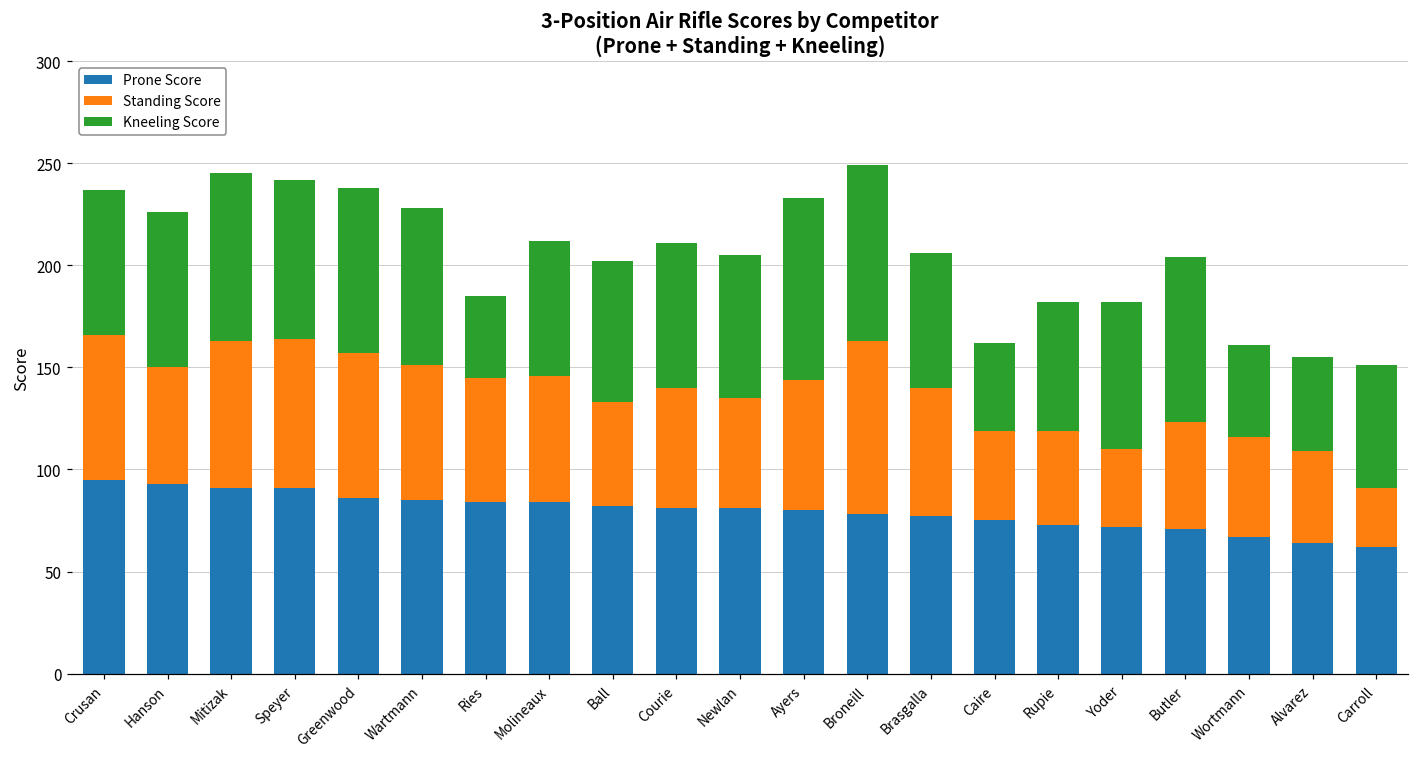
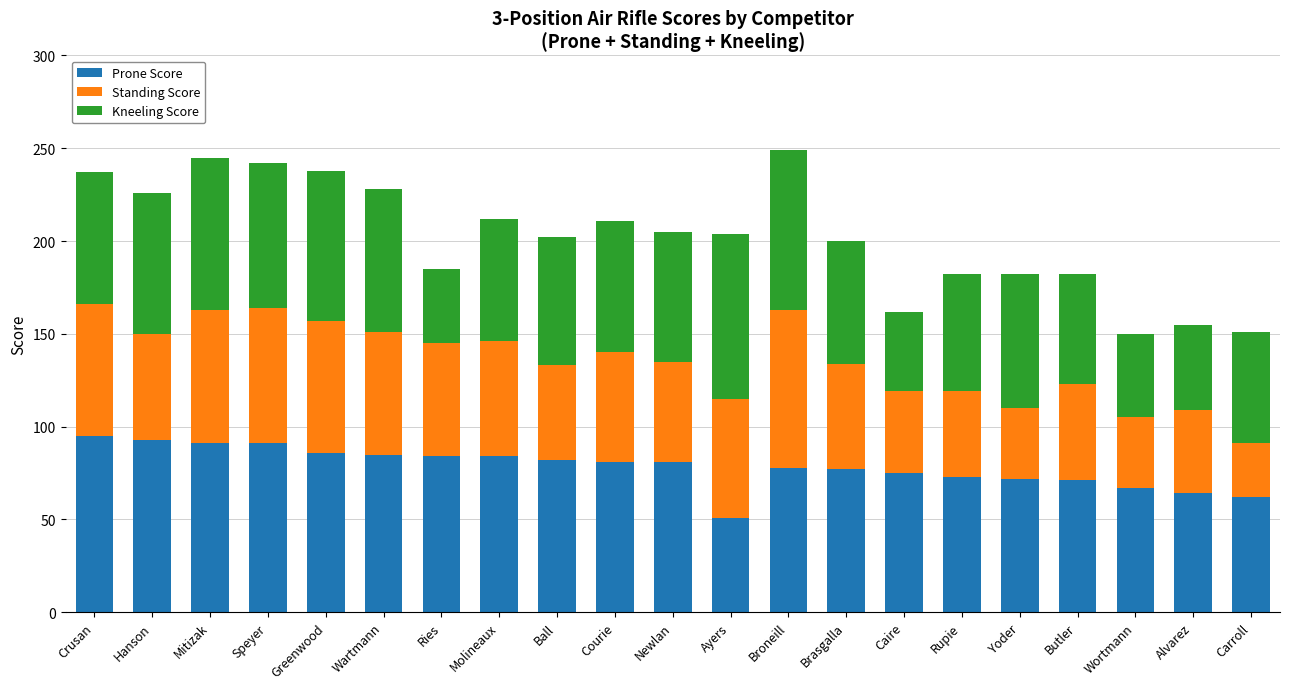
Prone Score, Ayers: 80 -> 51
Standing Score, Brasgalla: 63 -> 57
Kneeling Score, Butler: 81 -> 59
Standing Score, Wortmann: 49 -> 38
